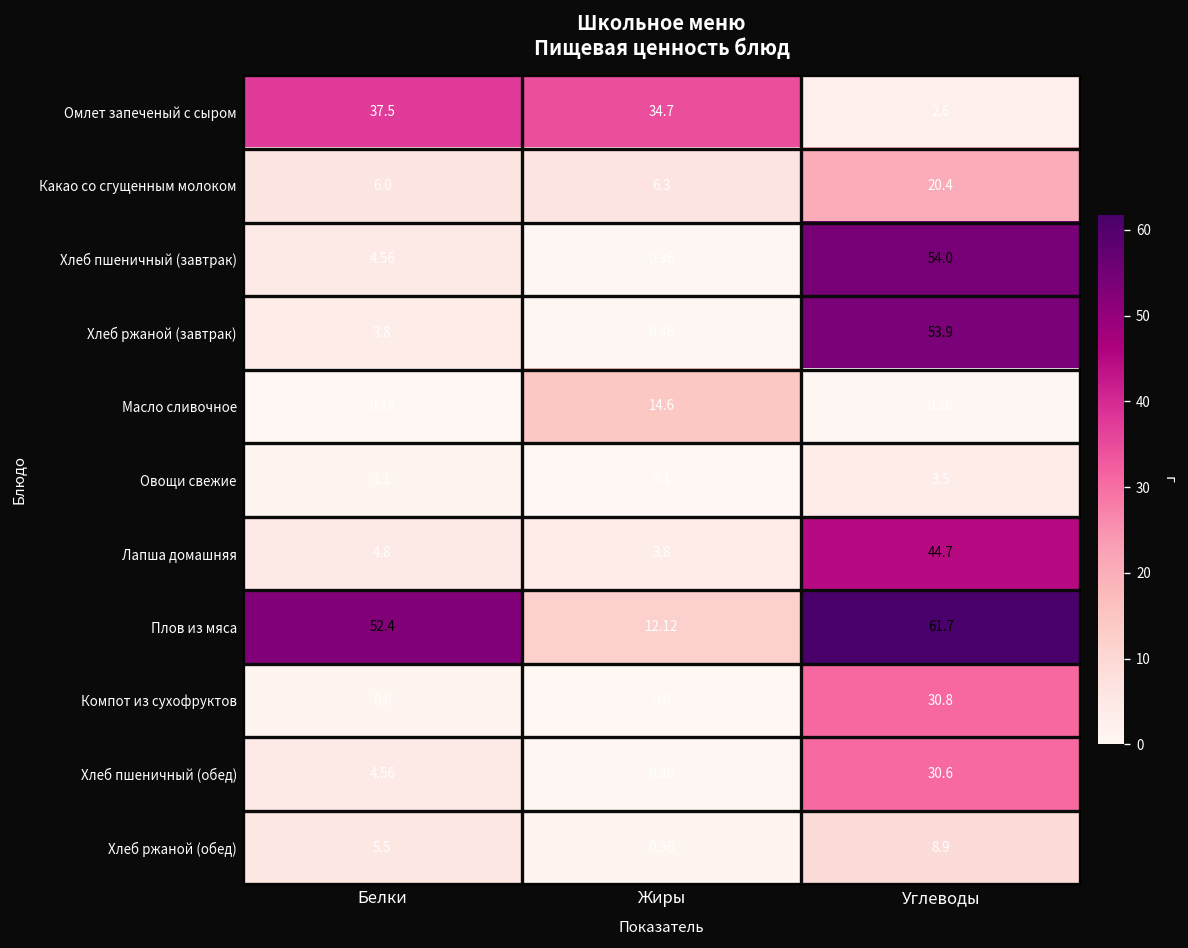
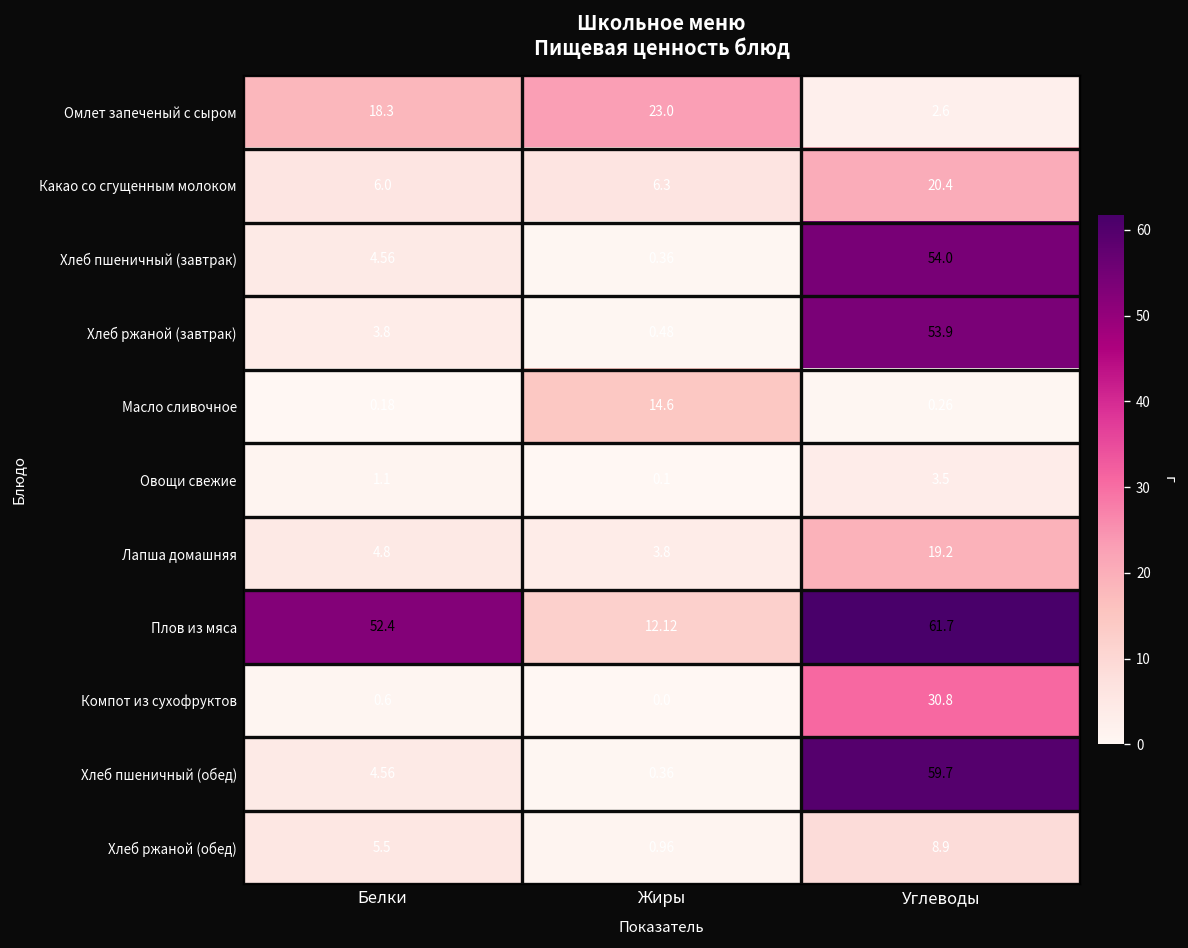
Омлет запеченый с сыром, Белки: 37.5 -> 18.3
Омлет запеченый с сыром, Жиры: 34.7 -> 23.0
Лапша домашняя, Углеводы: 44.7 -> 19.2
Хлеб пшеничный (обед), Углеводы: 30.6 -> 59.7
